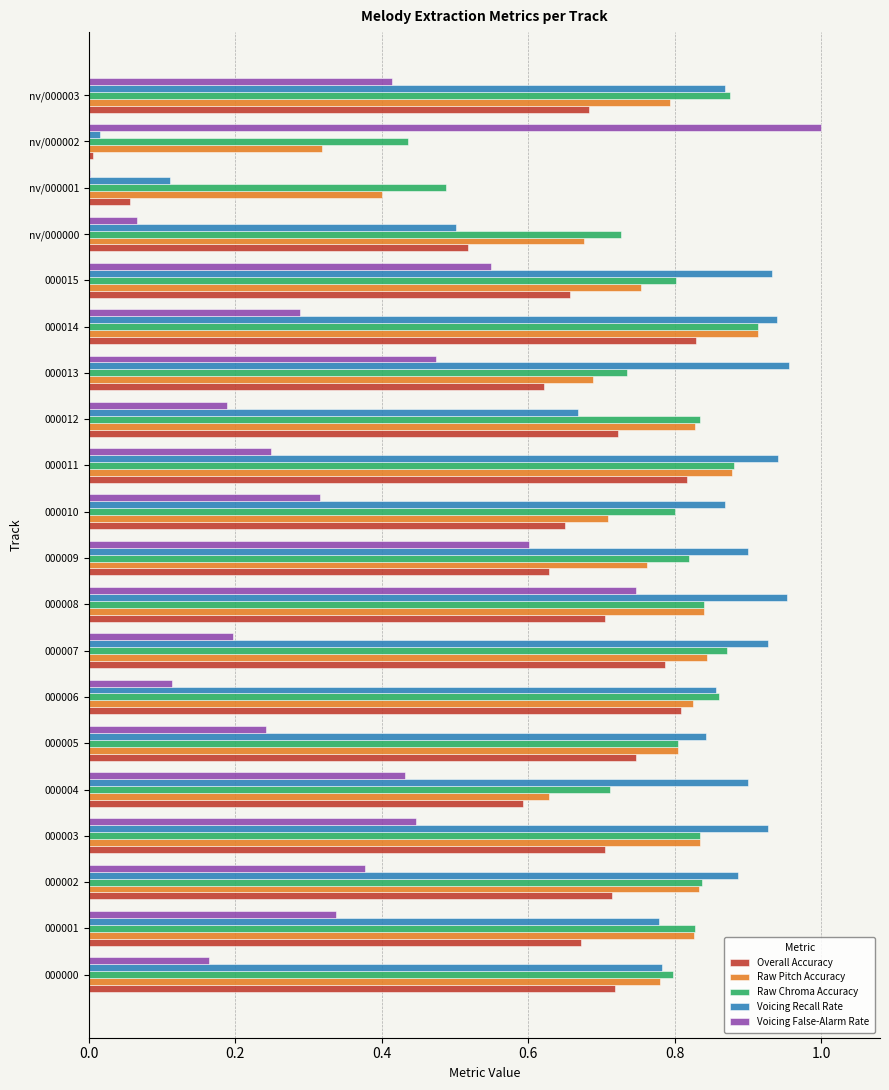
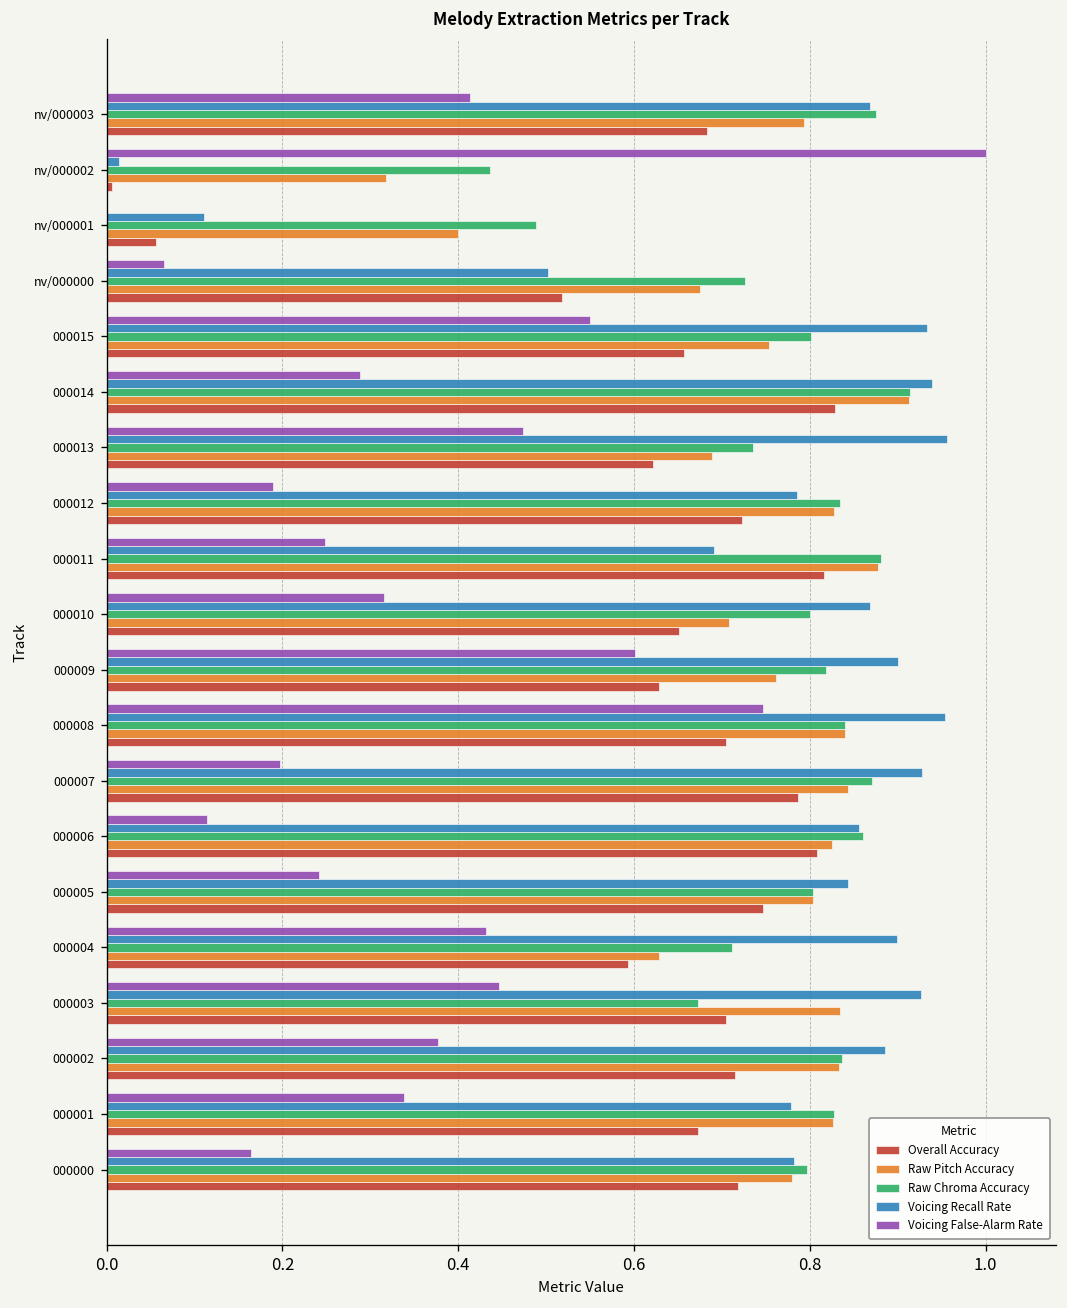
Voicing Recall Rate, 000012: 0.67 -> 0.78
Voicing Recall Rate, 000011: 0.94 -> 0.69
Raw Chroma Accuracy, 000003: 0.83 -> 0.67
